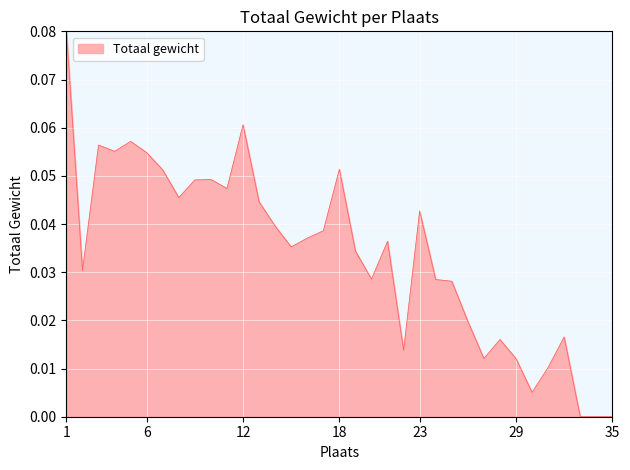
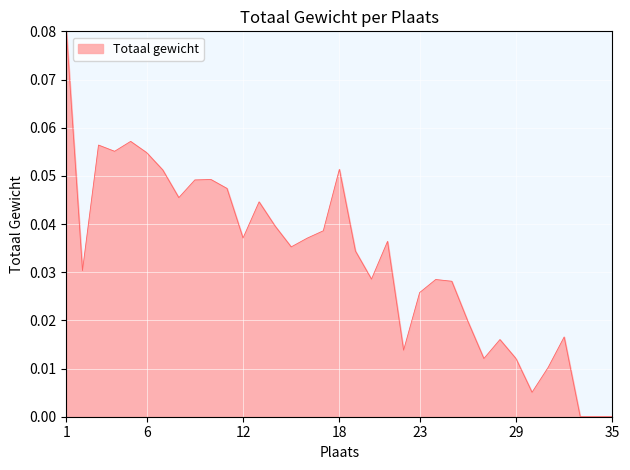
12: 0.061 -> 0.037
23: 0.043 -> 0.026
